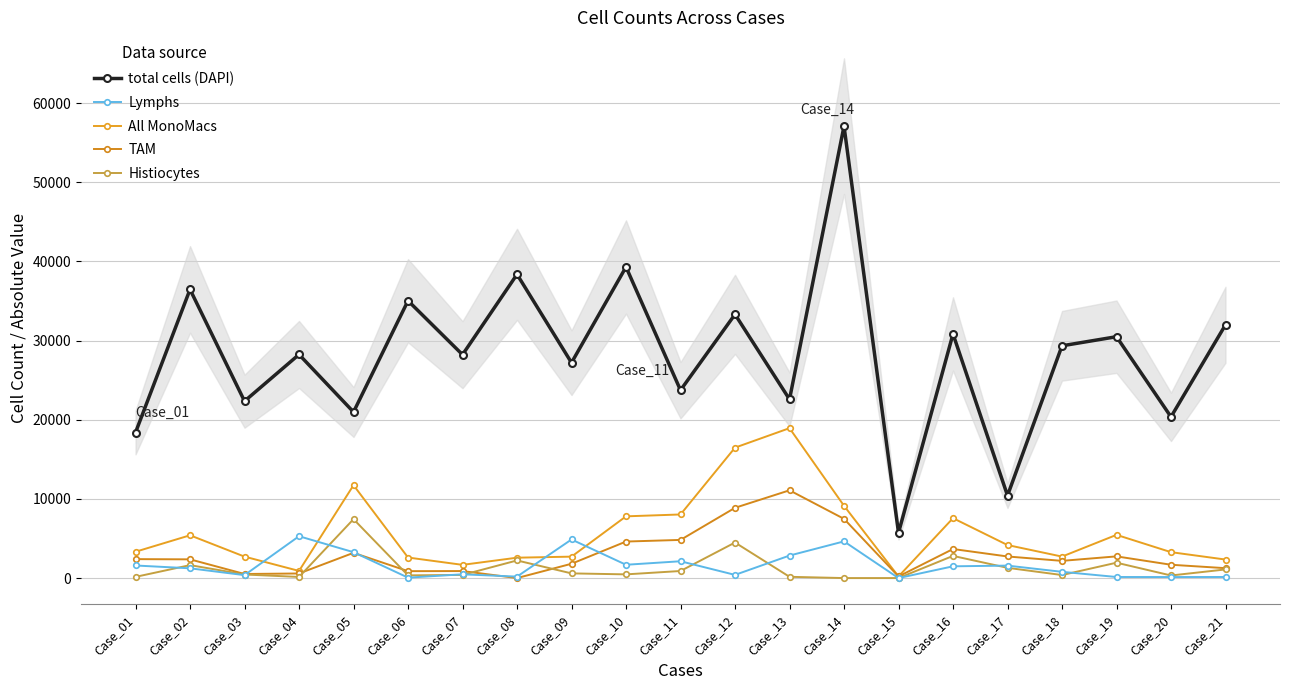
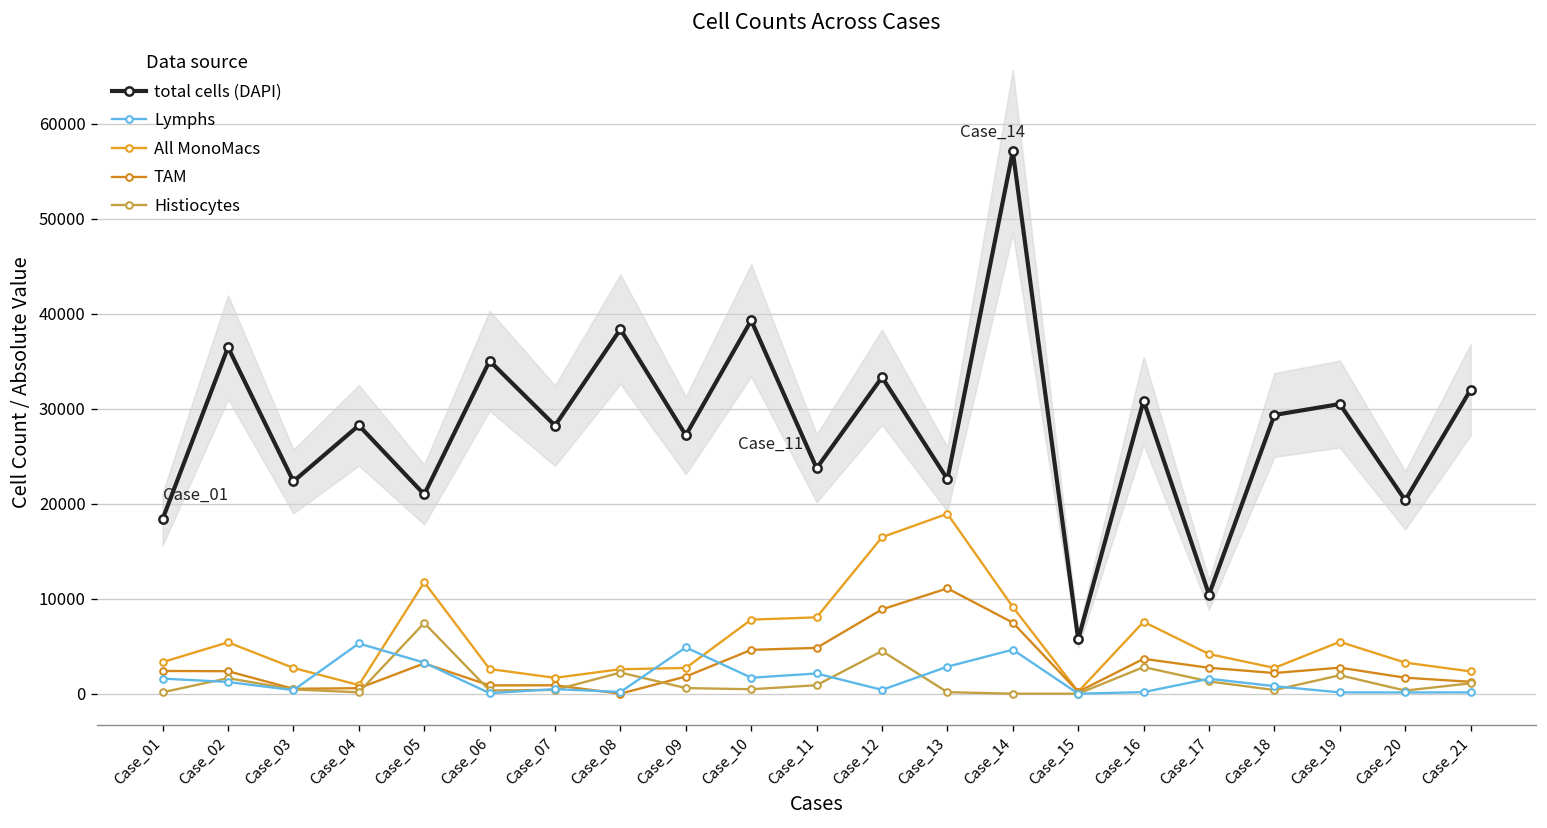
Lymphs, Case_16: 1000 -> 0
